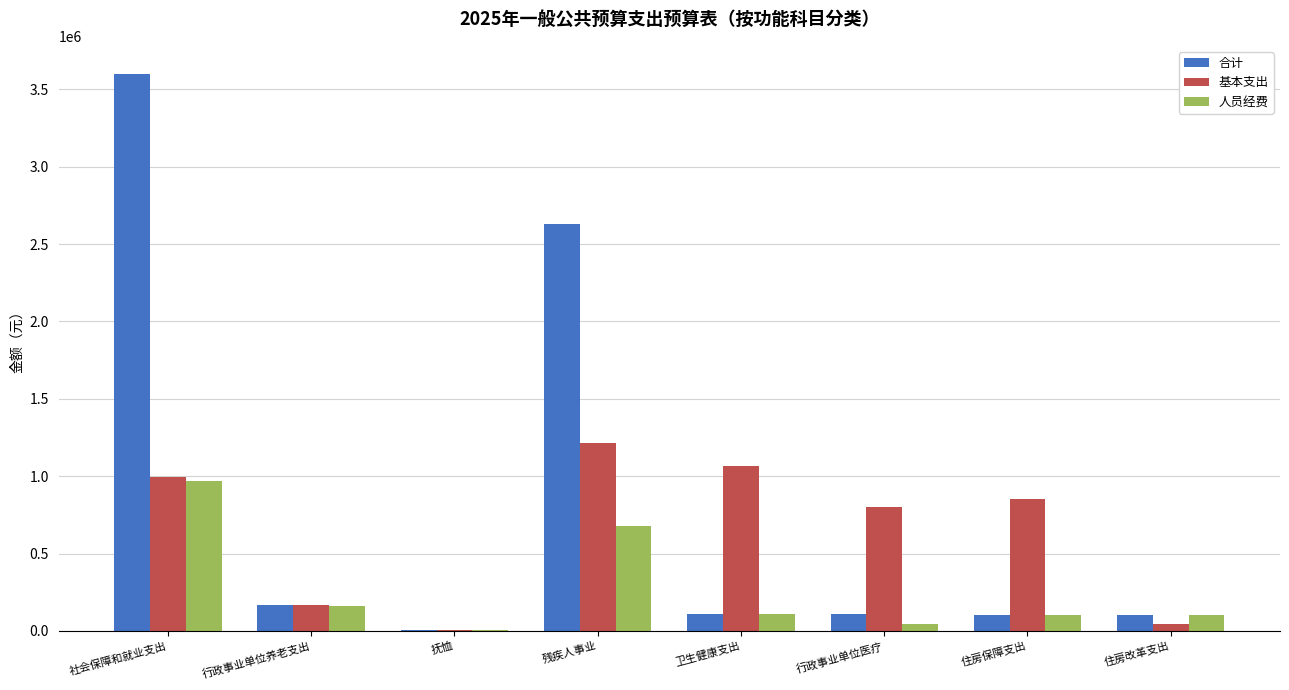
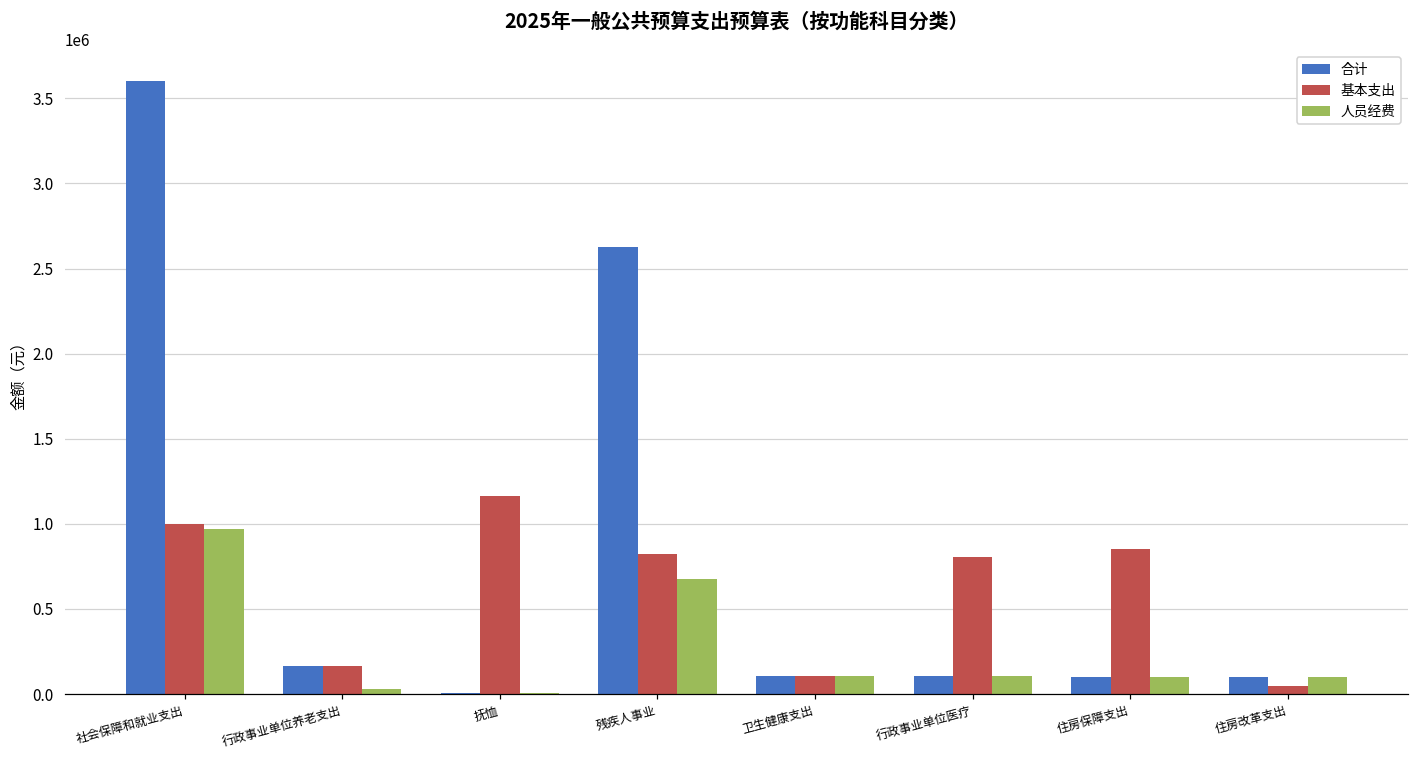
人员经费, 行政事业单位养老支出: 160000 -> 30000
基本支出, 抚恤: 10000 -> 1160000
基本支出, 残疾人事业: 1220000 -> 820000
基本支出, 卫生健康支出: 1060000 -> 110000
人员经费, 行政事业单位医疗: 50000 -> 110000
